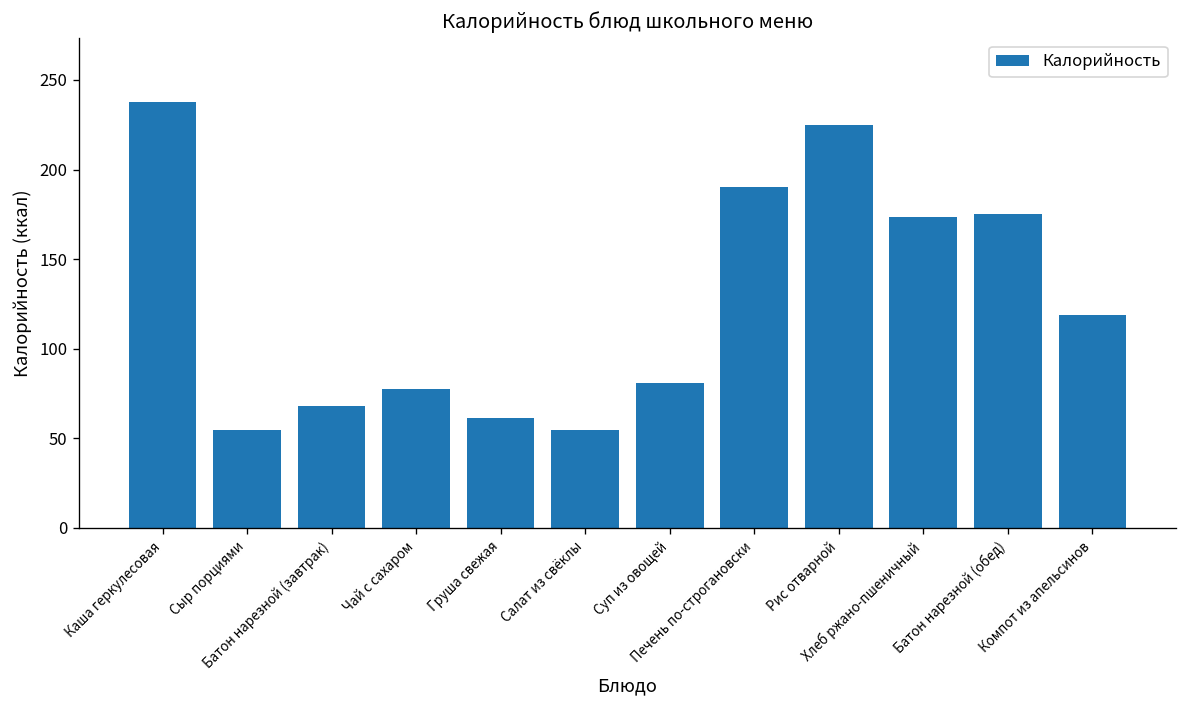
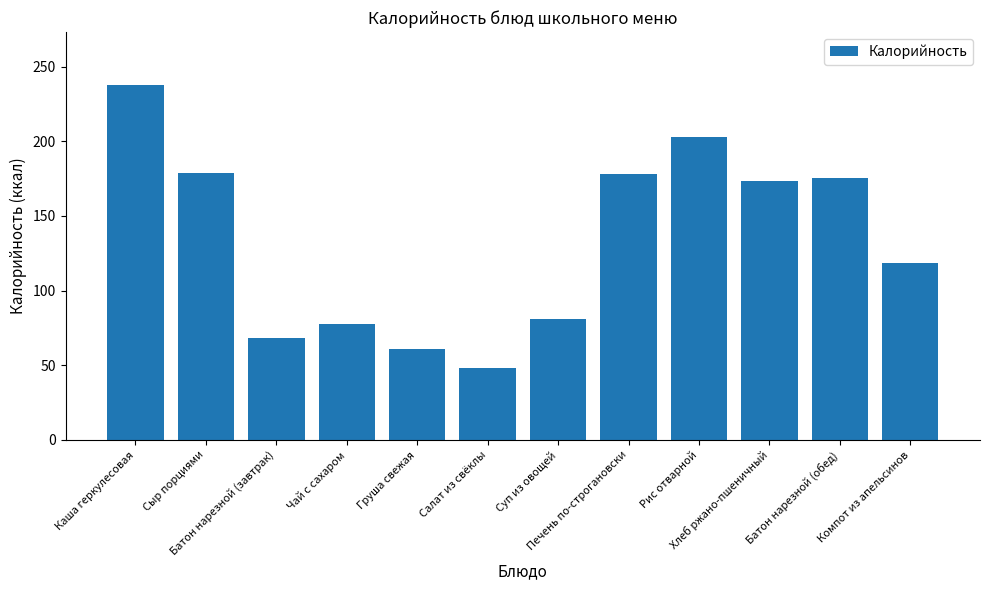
Сыр порциями: 55 -> 179
Салат из свёклы: 54 -> 48
Печень по-строгановски: 190 -> 178
Рис отварной: 225 -> 203
